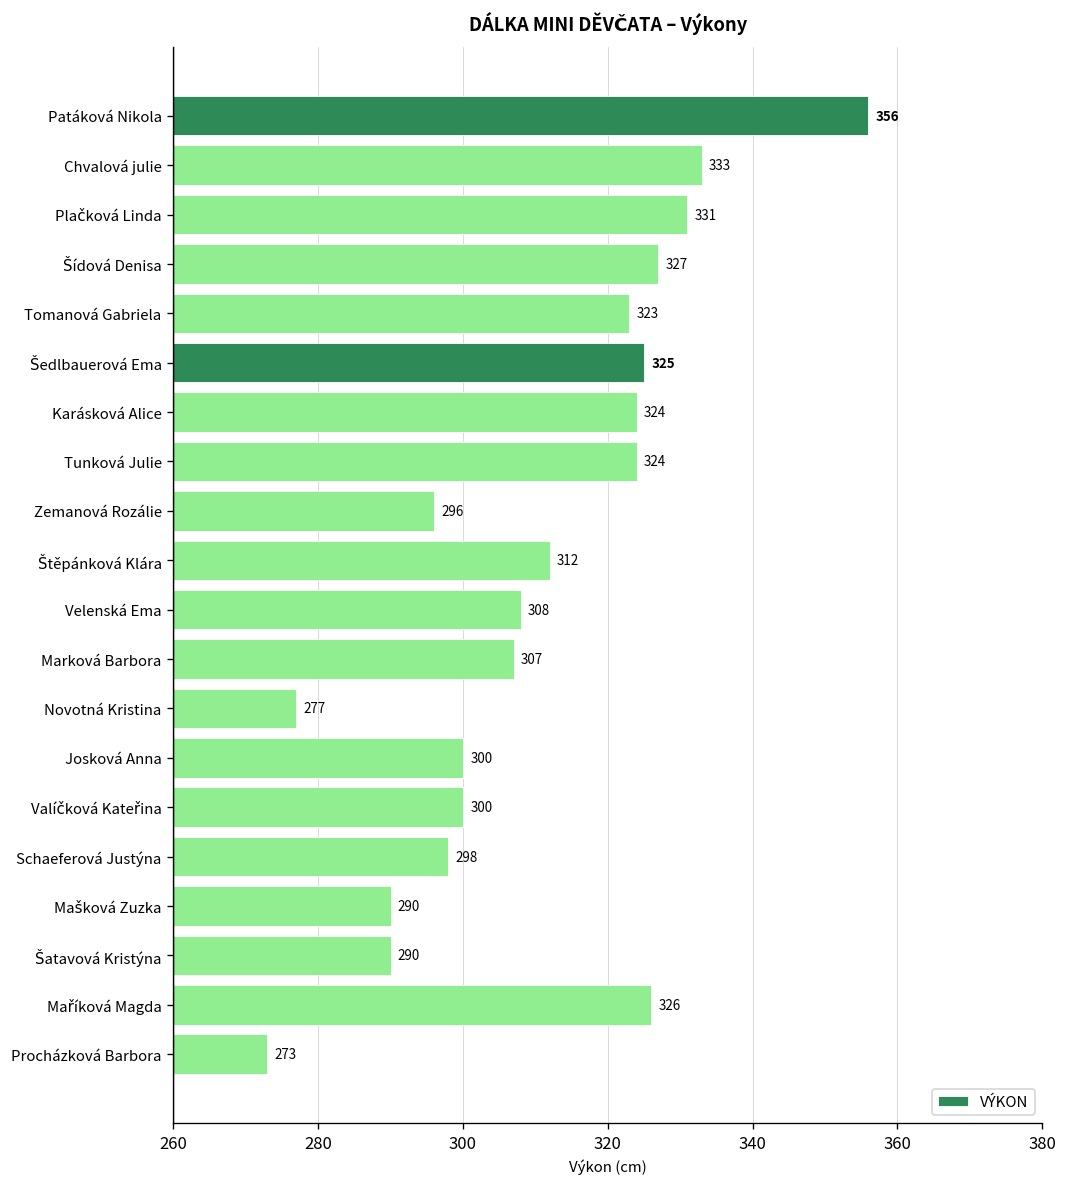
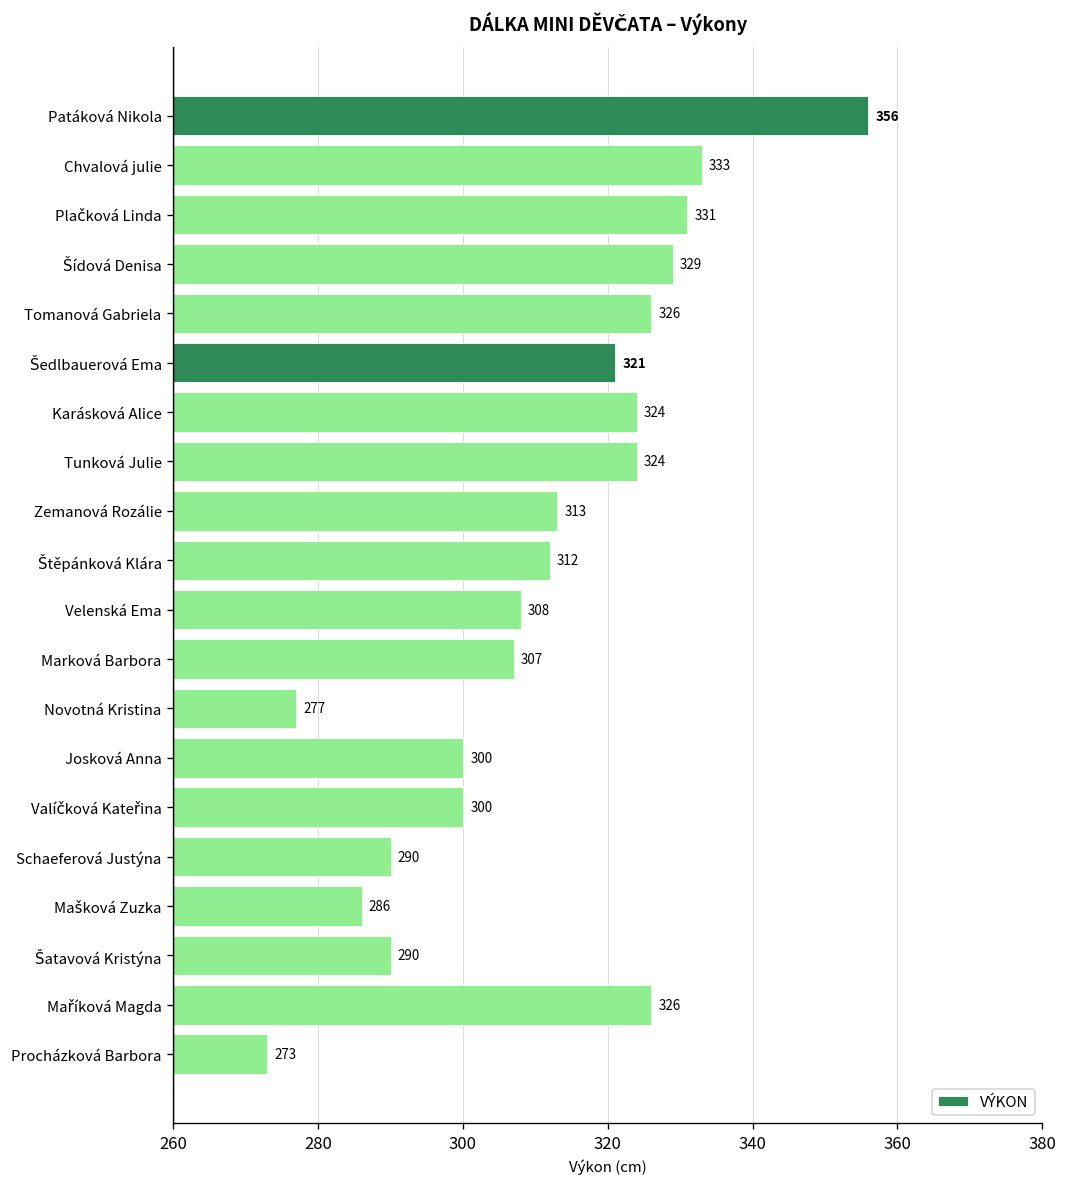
Šídová Denisa: 327 -> 329
Tomanová Gabriela: 323 -> 326
Šedlbauerová Ema: 325 -> 321
Zemanová Rozálie: 296 -> 313
Schaeferová Justýna: 298 -> 290
Mašková Zuzka: 290 -> 286
